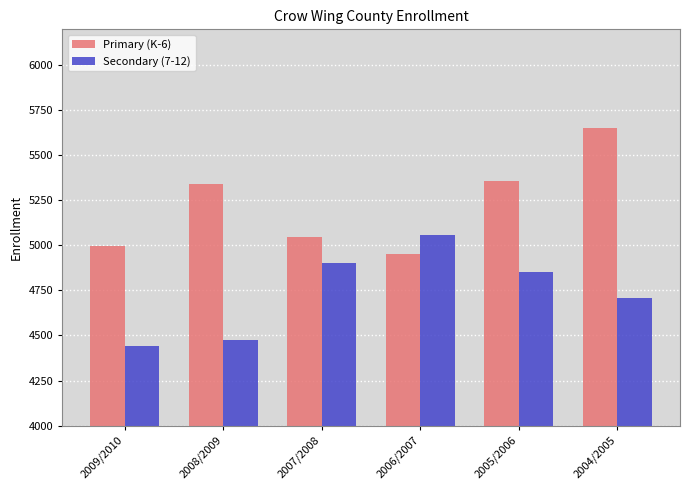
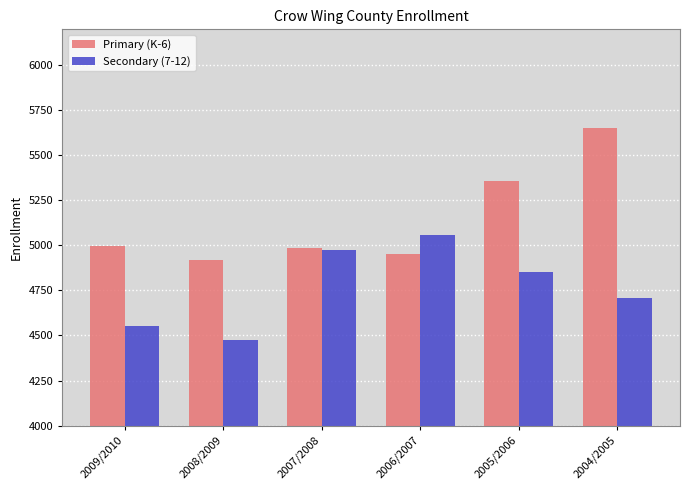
Secondary (7-12), 2009/2010: 4440 -> 4550
Primary (K-6), 2008/2009: 5340 -> 4920
Primary (K-6), 2007/2008: 5050 -> 4990
Secondary (7-12), 2007/2008: 4910 -> 4970
